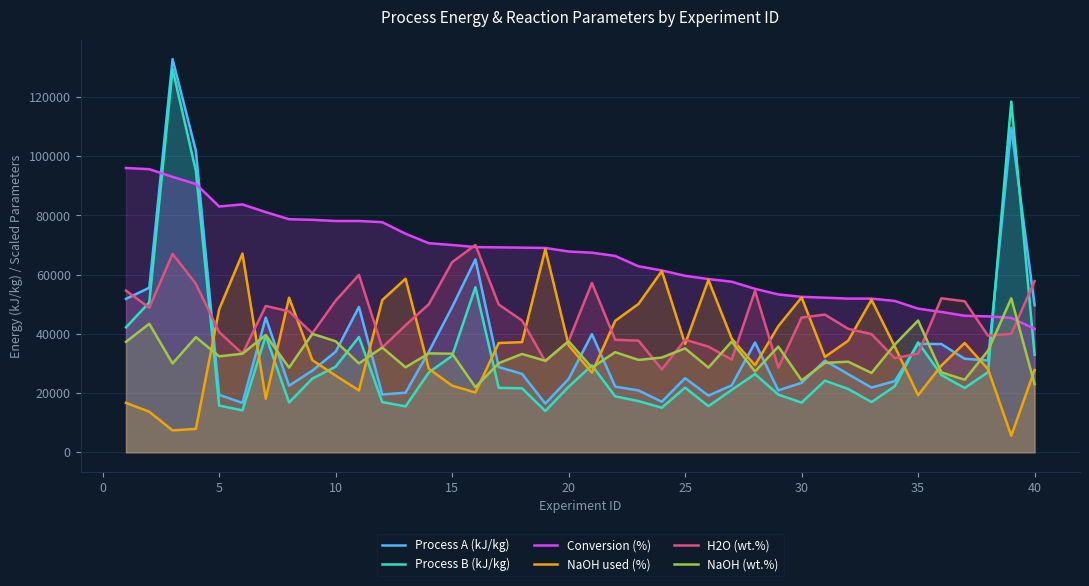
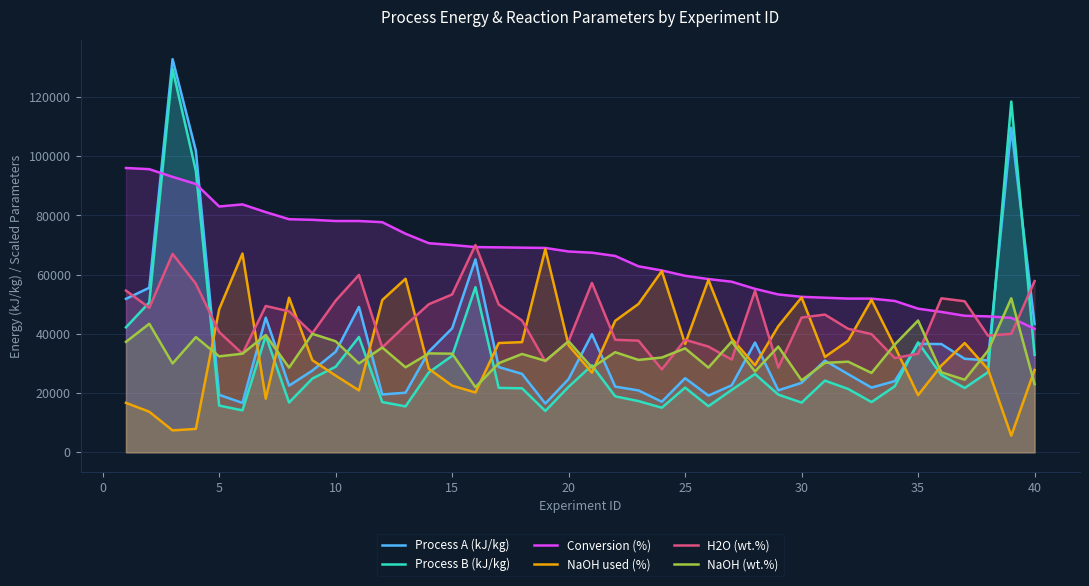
Process A (kJ/kg), 15: 49000 -> 42000
H2O (wt.%), 15: 64000 -> 53000
Process A (kJ/kg), 40: 50000 -> 43000
